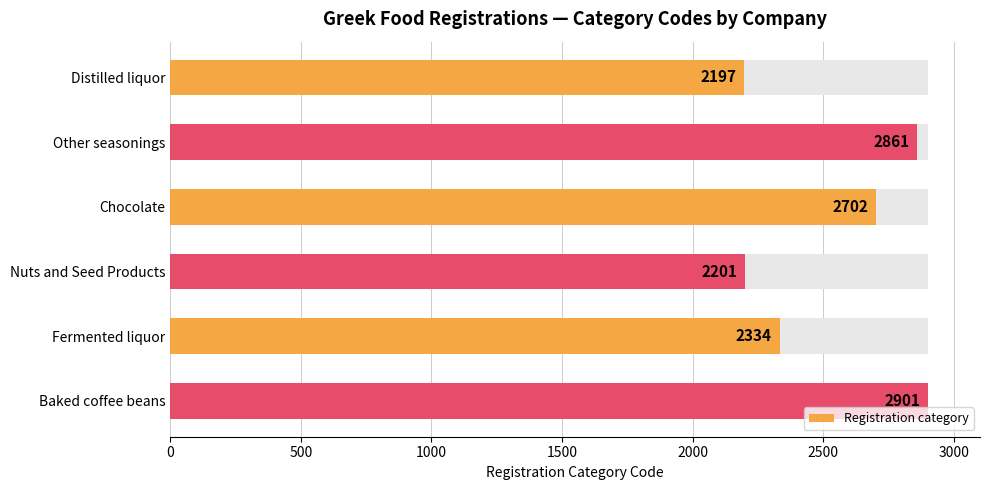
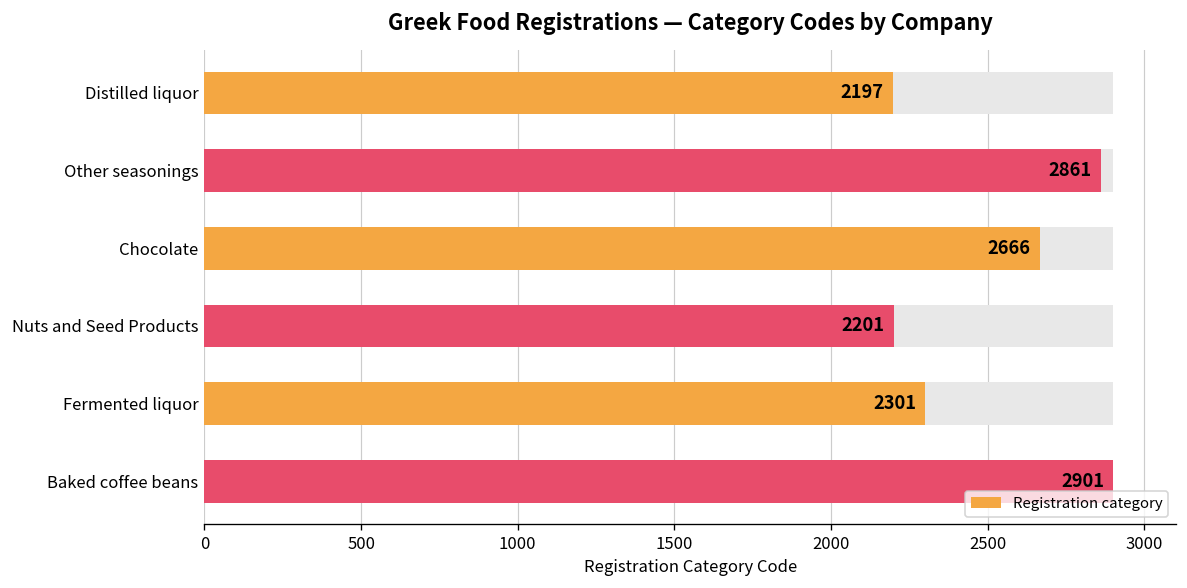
Registration category, Chocolate: 2702 -> 2666
Registration category, Fermented liquor: 2334 -> 2301
